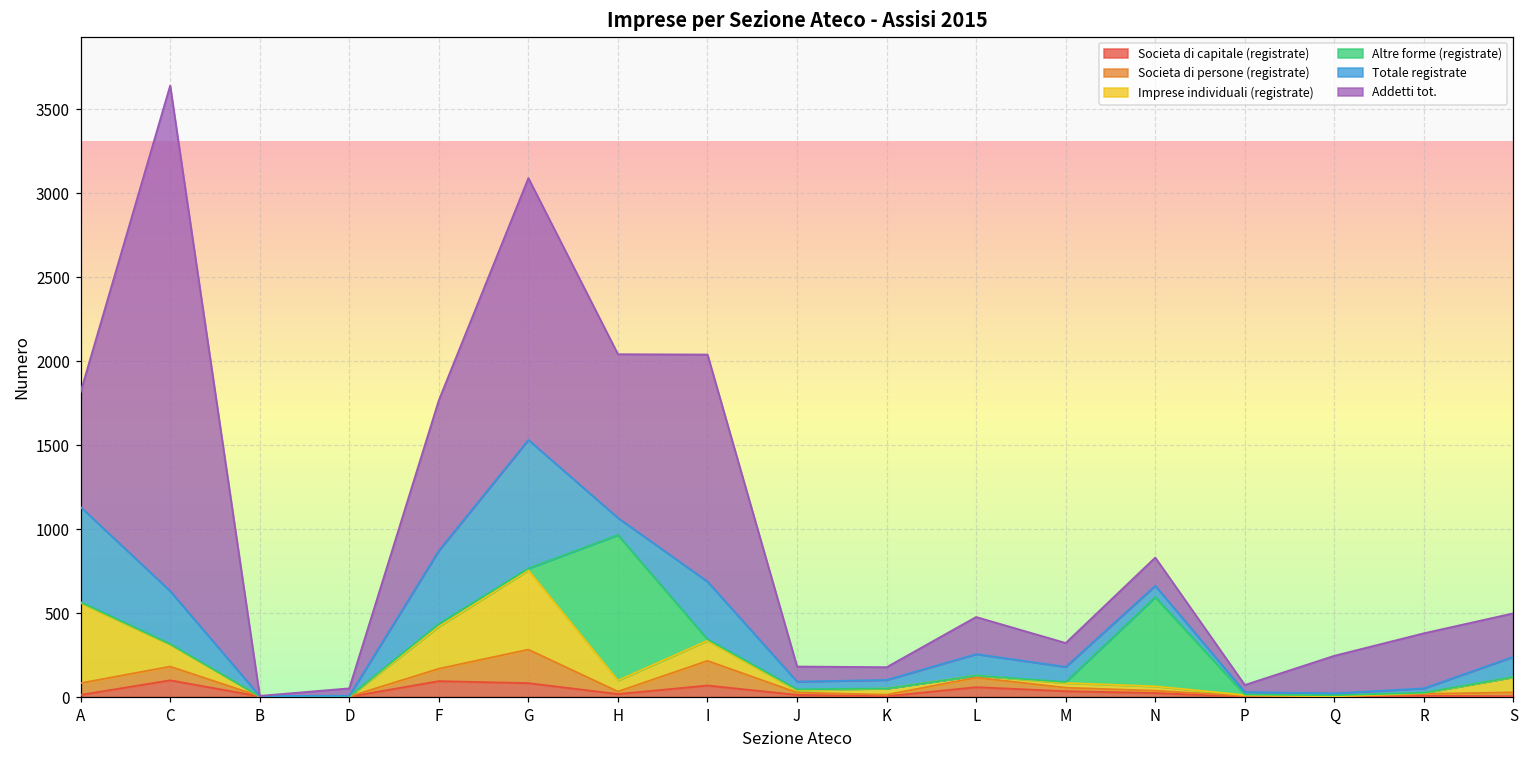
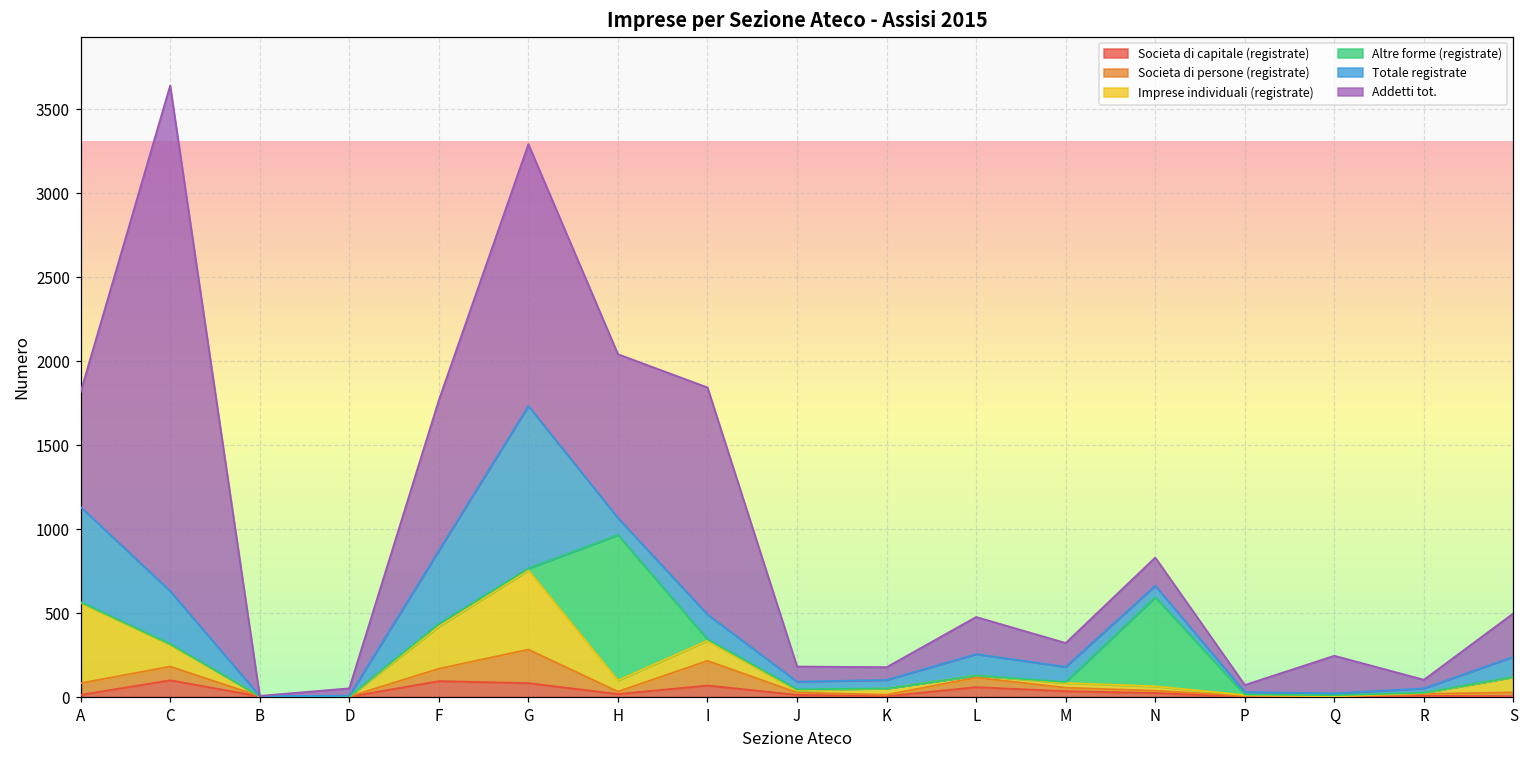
Totale registrate, G: 770 -> 970
Totale registrate, I: 340 -> 150
Addetti tot., R: 330 -> 50
